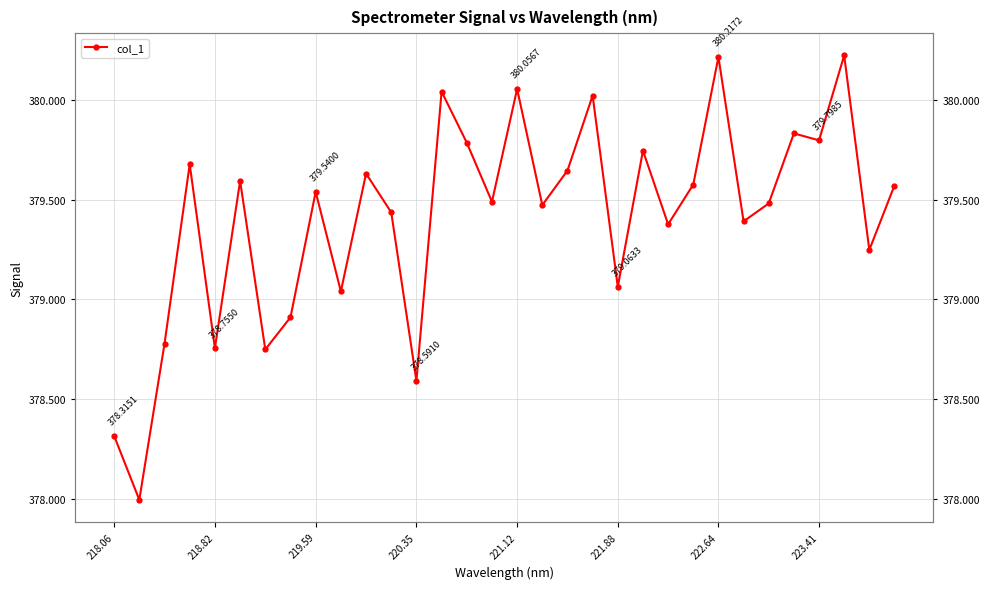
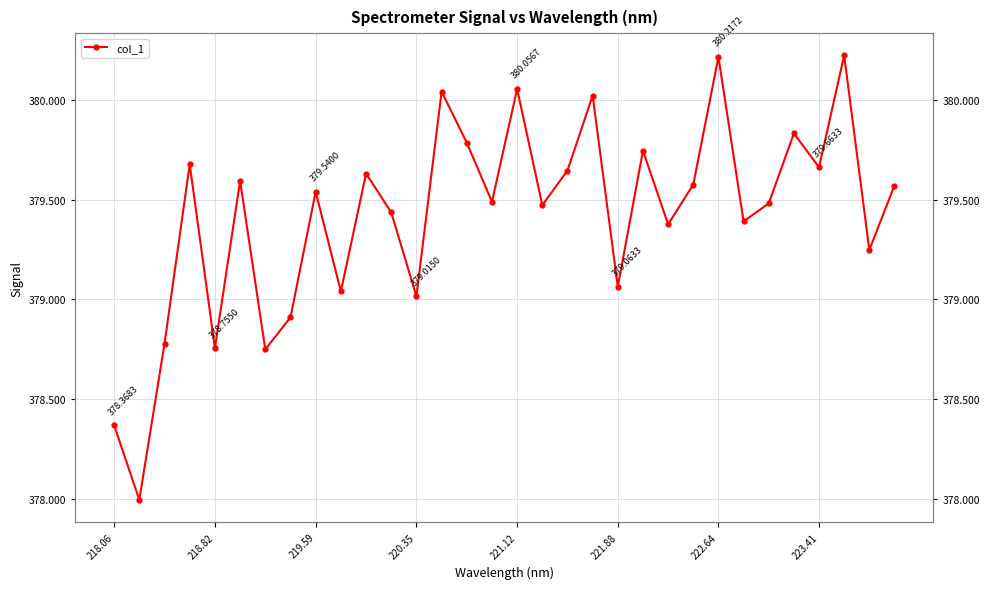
218.06: 378.3151 -> 378.3683
220.35: 378.5910 -> 379.0150
223.41: 379.7985 -> 379.6633
